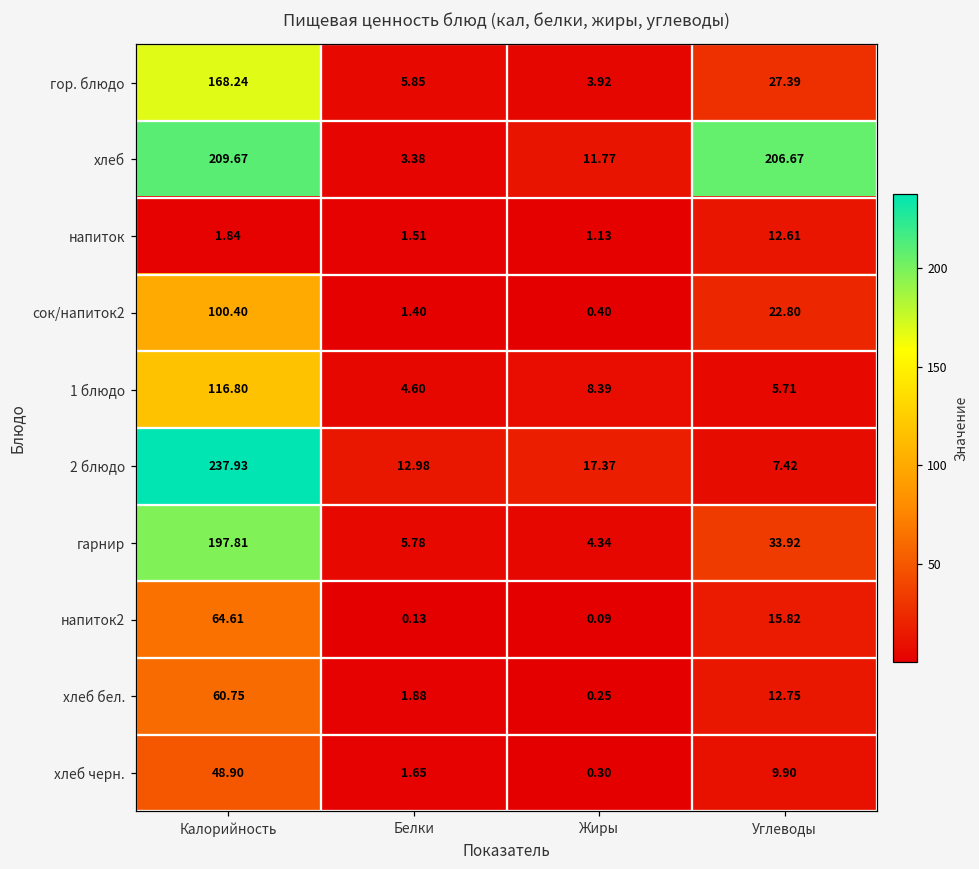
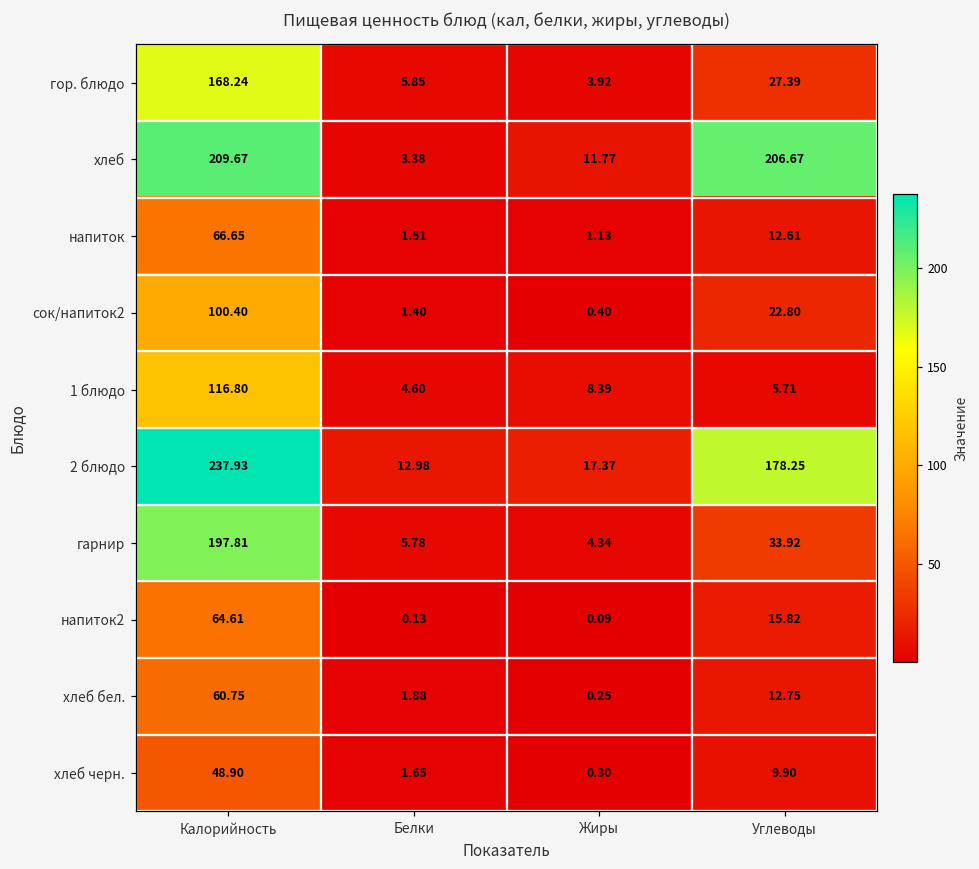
напиток, Калорийность: 1.84 -> 66.65
2 блюдо, Углеводы: 7.42 -> 178.25
